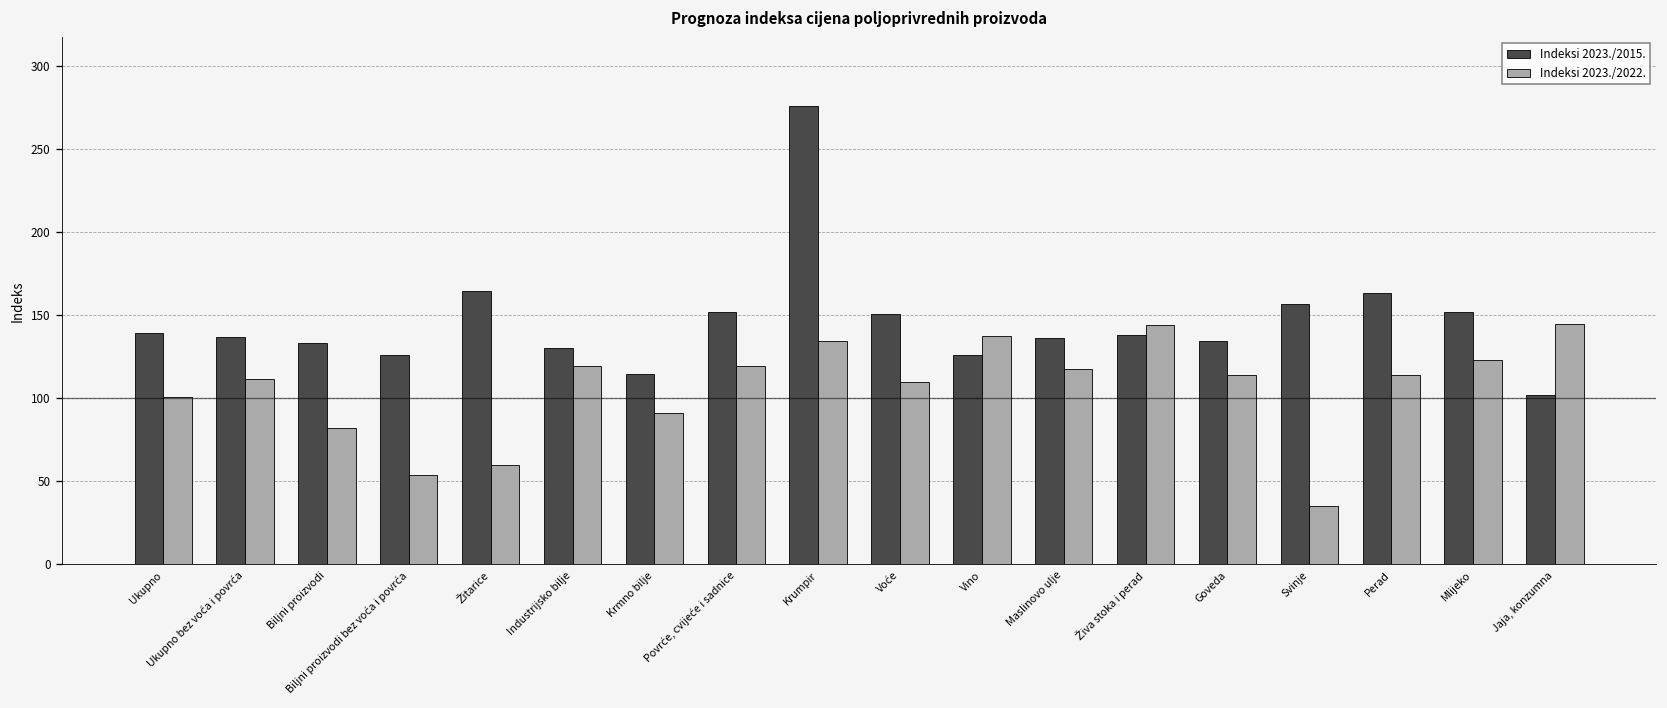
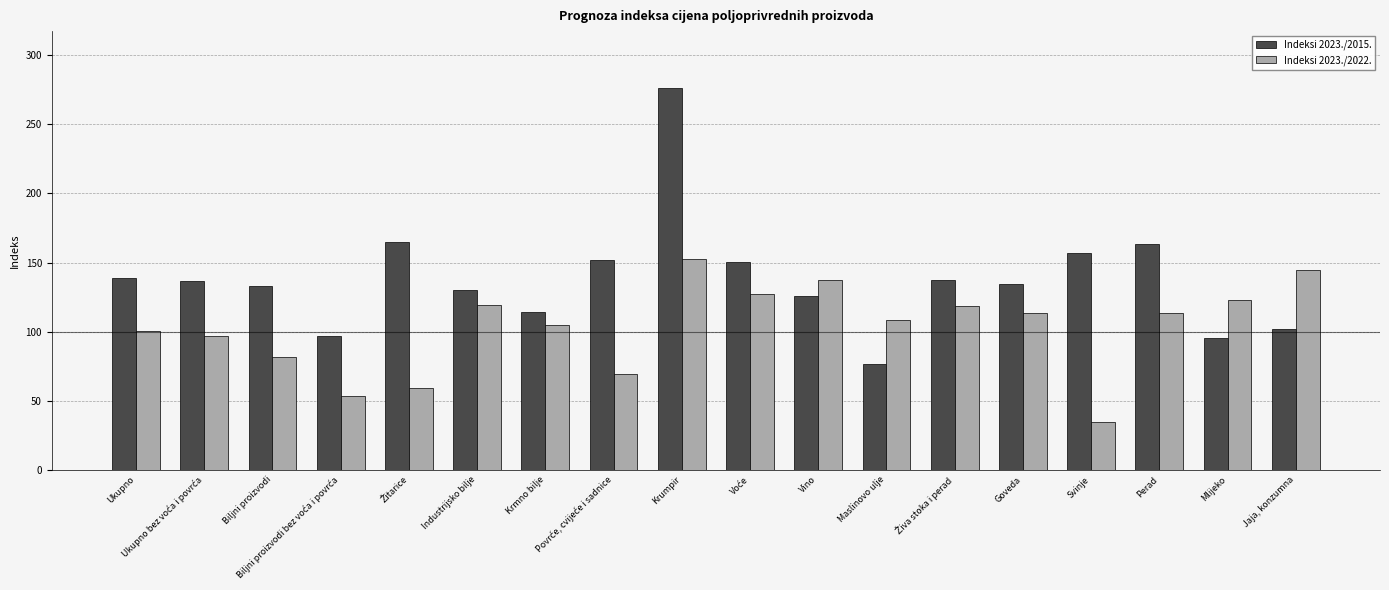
Indeksi 2023./2022., Ukupno bez voća i povrća: 112 -> 97
Indeksi 2023./2015., Biljni proizvodi bez voća i povrća: 126 -> 97
Indeksi 2023./2022., Krmno bilje: 91 -> 105
Indeksi 2023./2022., Povrće, cvijeće i sadnice: 119 -> 70
Indeksi 2023./2022., Krumpir: 135 -> 152
Indeksi 2023./2022., Voće: 110 -> 127
Indeksi 2023./2015., Maslinovo ulje: 136 -> 77
Indeksi 2023./2022., Maslinovo ulje: 117 -> 109
Indeksi 2023./2022., Živa stoka i perad: 144 -> 119
Indeksi 2023./2015., Mlijeko: 152 -> 96
